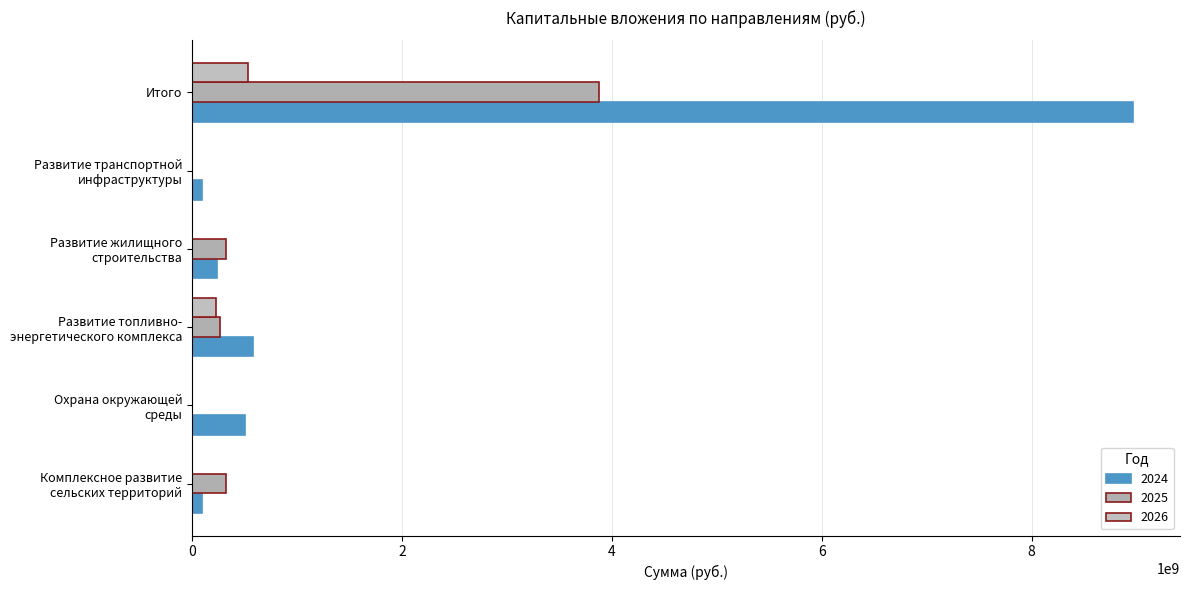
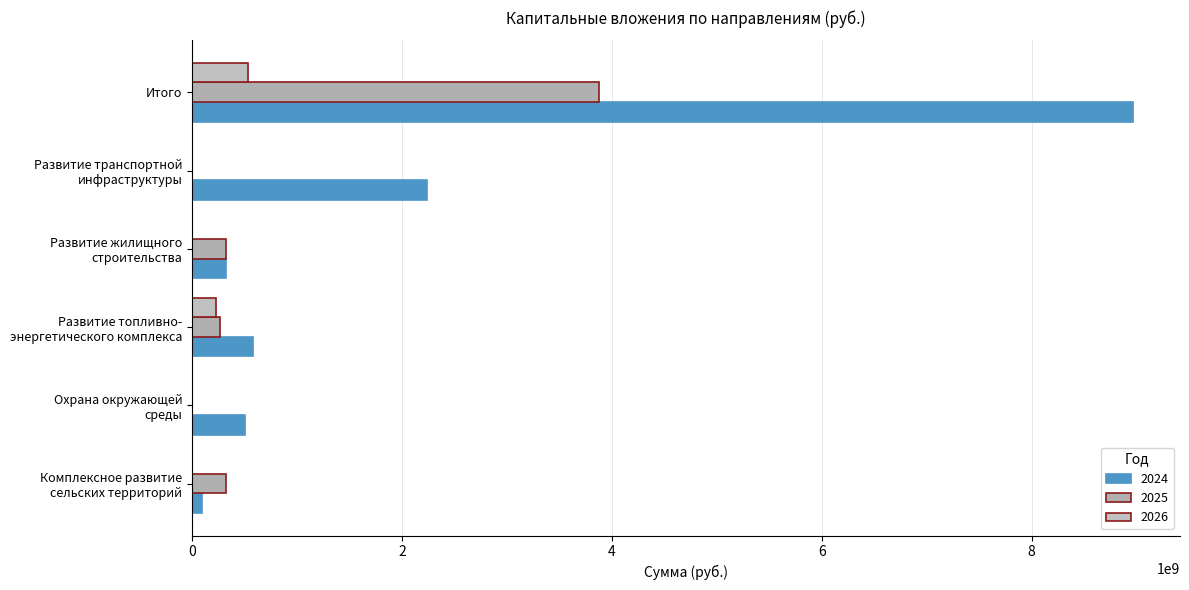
2024, Развитие транспортной инфраструктуры: 90000000 -> 2240000000
2024, Развитие жилищного строительства: 240000000 -> 320000000
